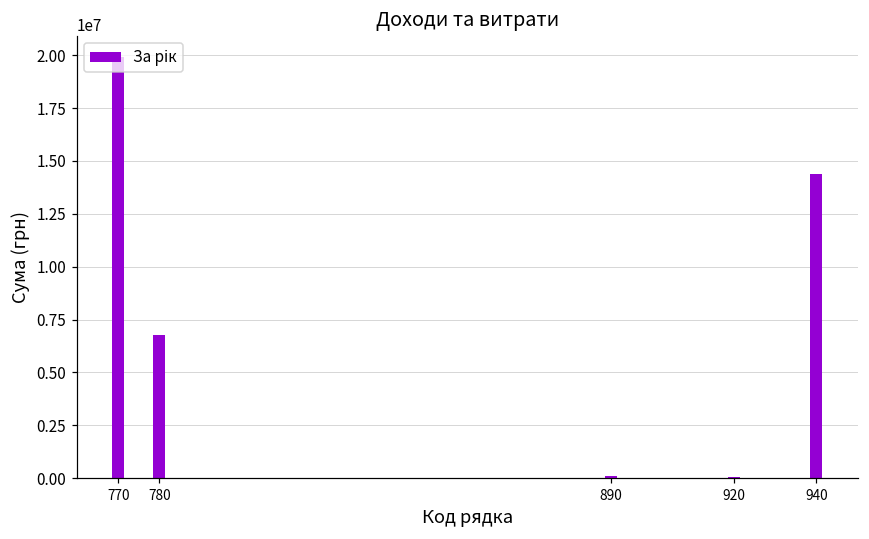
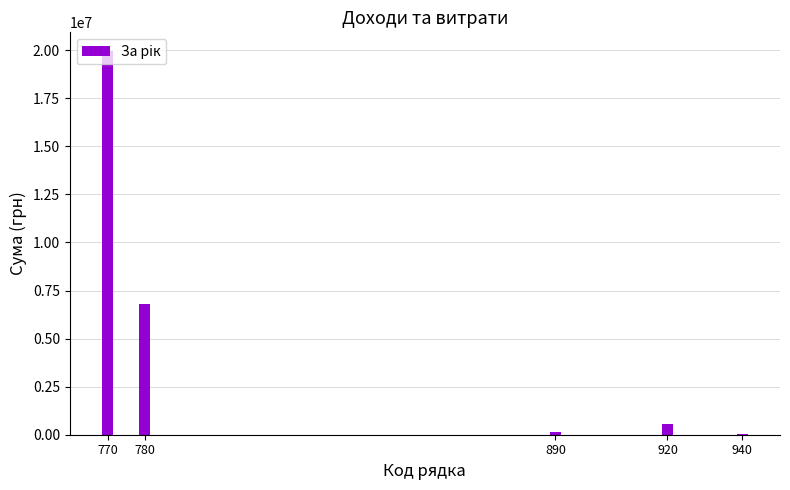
920: 0 -> 500000
940: 14400000 -> 0
